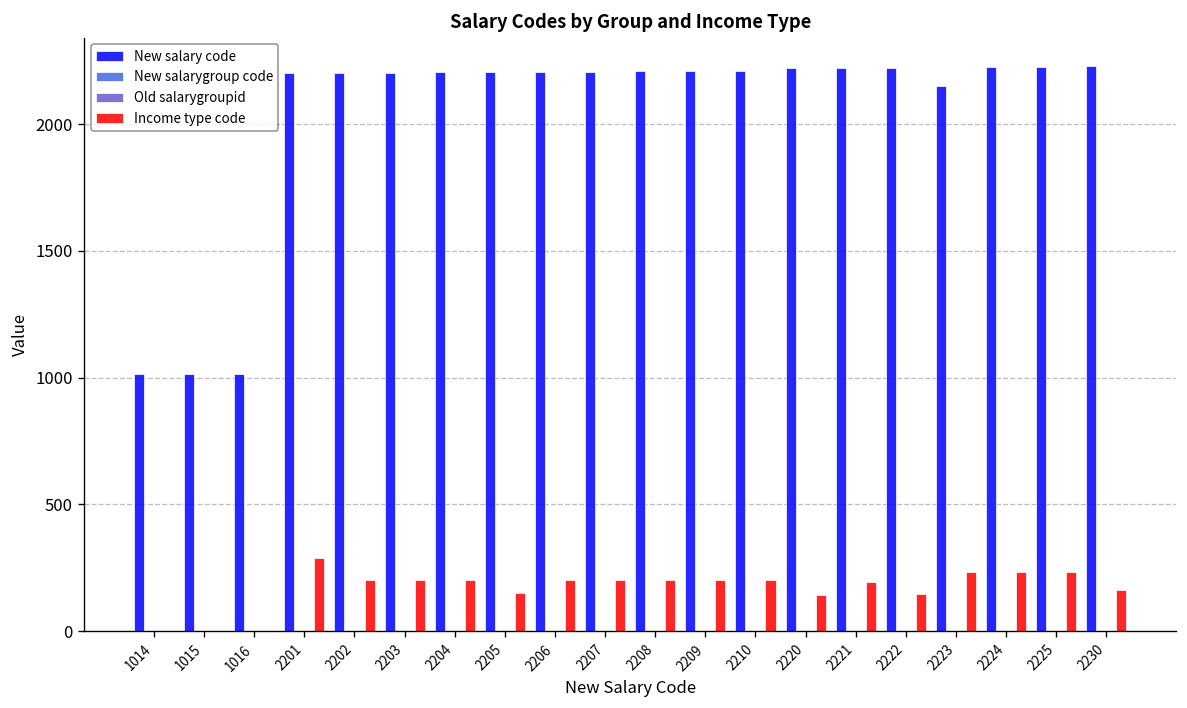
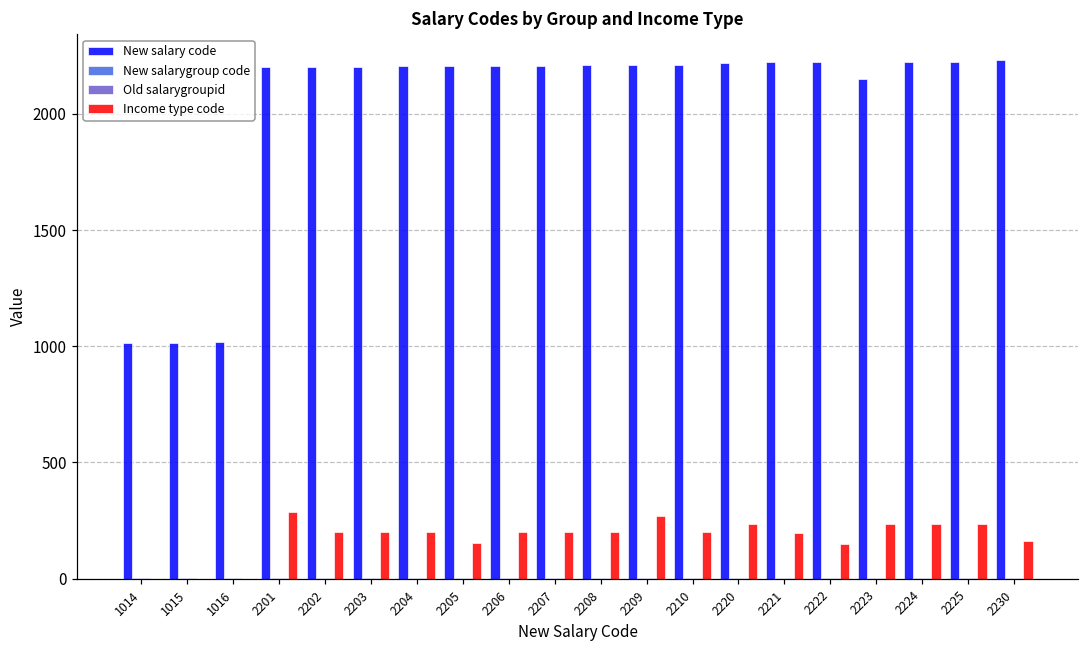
Income type code, 2209: 200 -> 270
Income type code, 2220: 140 -> 230
